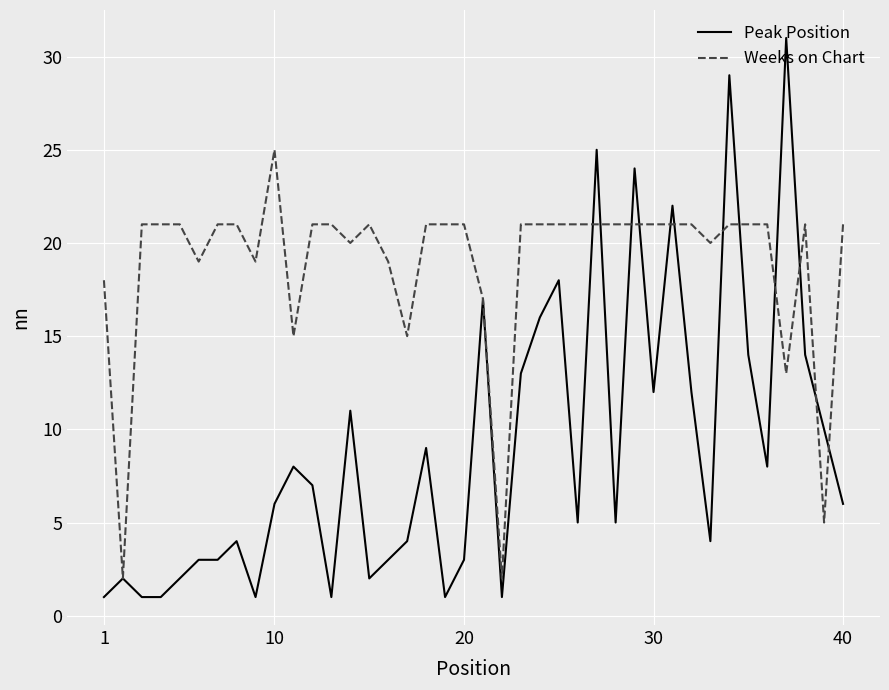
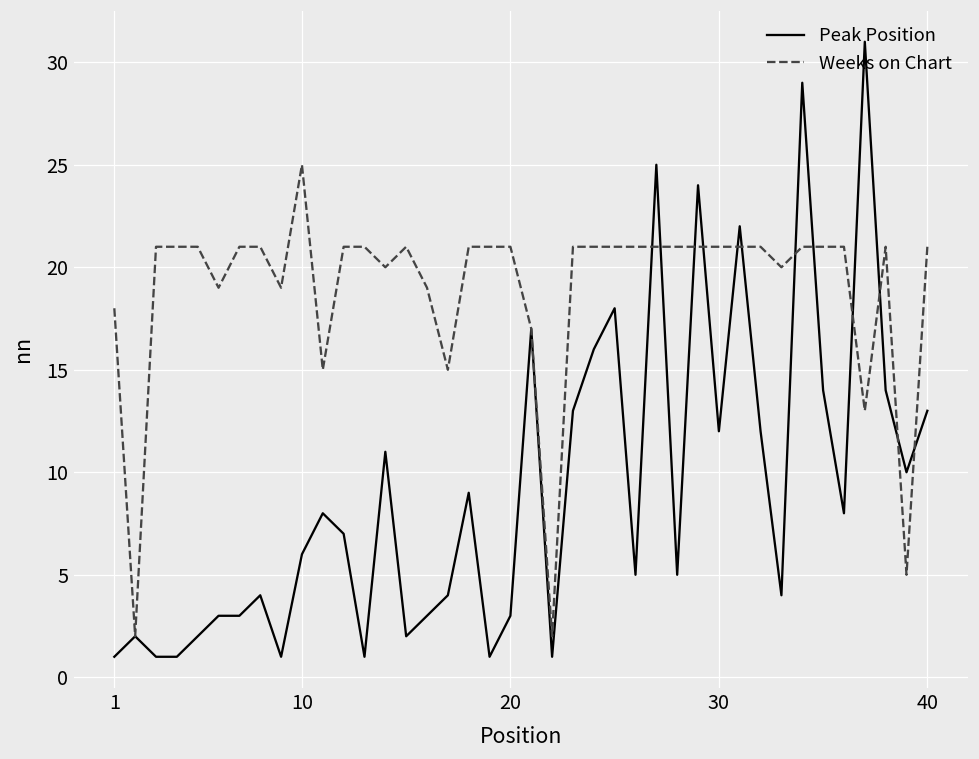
Peak Position, 40: 6 -> 13
